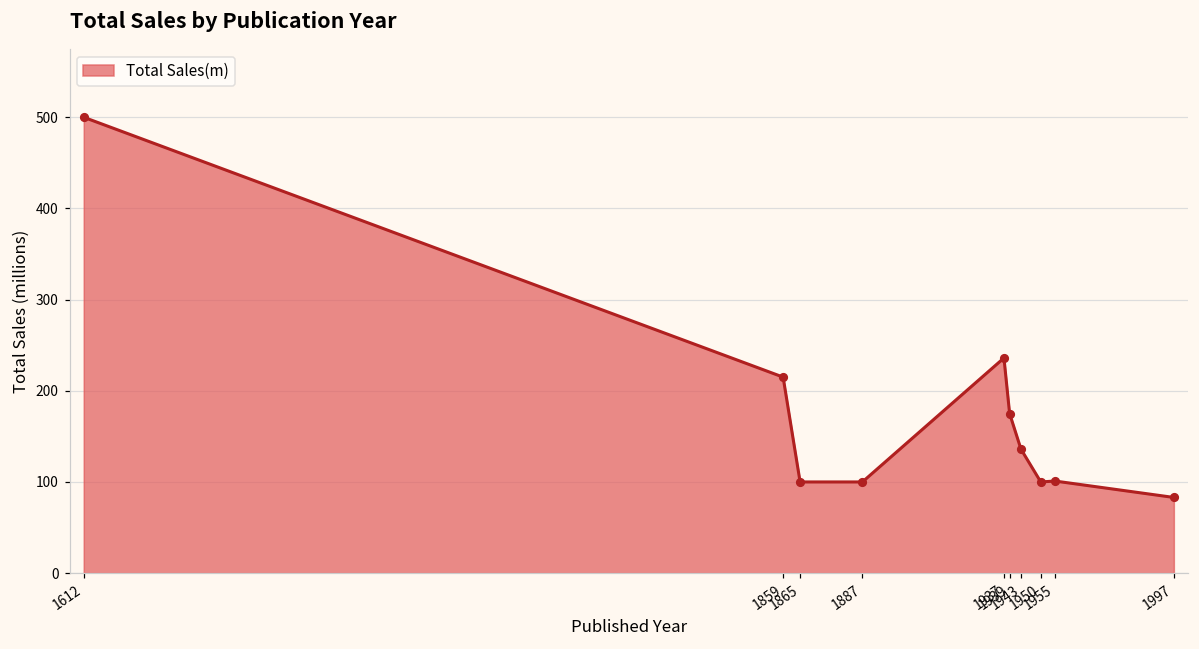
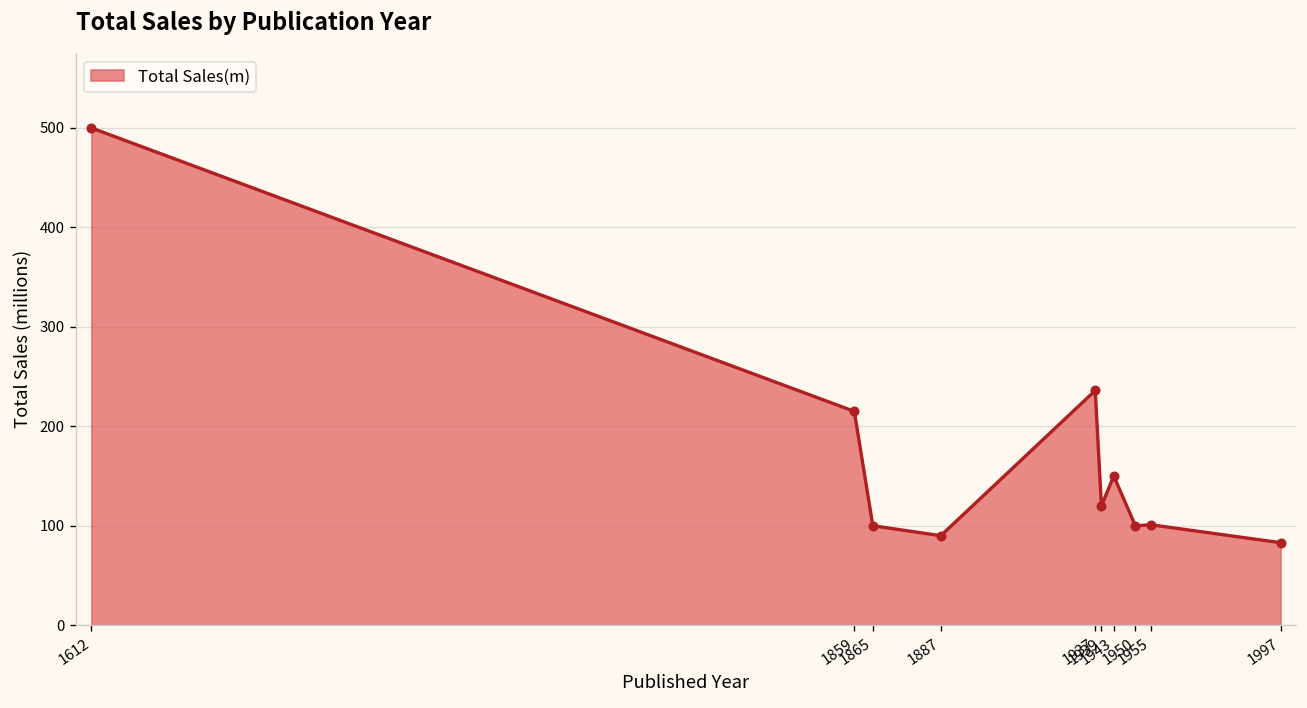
1887: 100 -> 90
1939: 180 -> 120
1943: 140 -> 150
